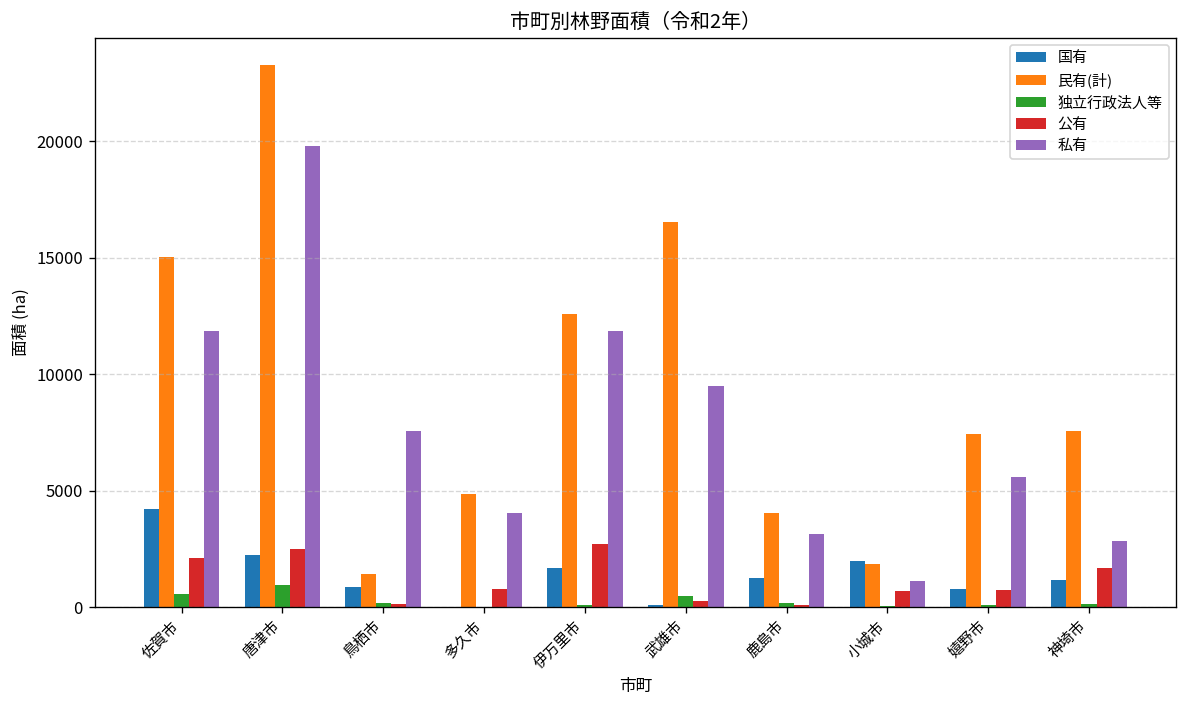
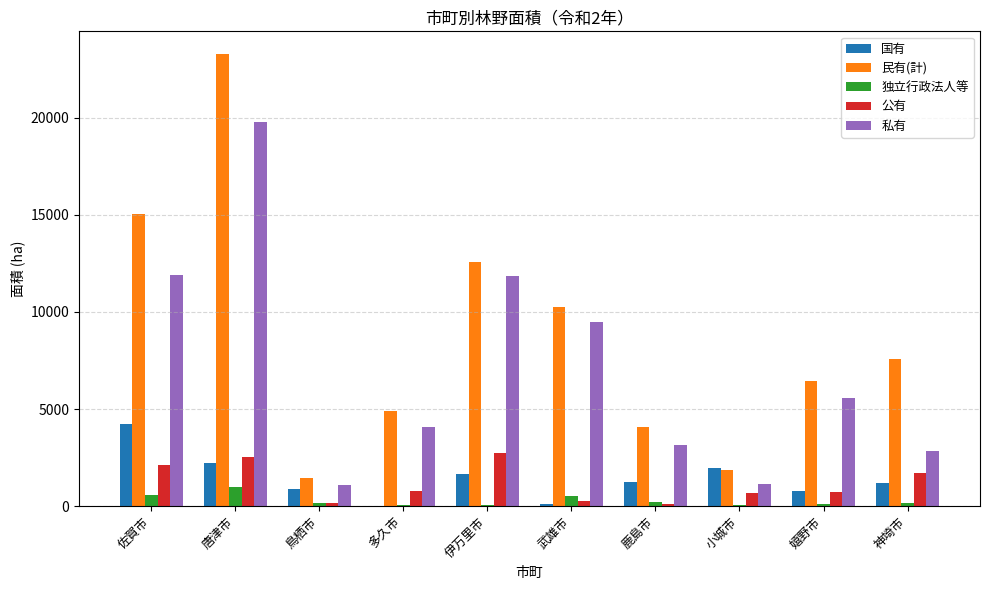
私有, 鳥栖市: 7600 -> 1100
民有(計), 武雄市: 16500 -> 10300
民有(計), 嬉野市: 7400 -> 6500
